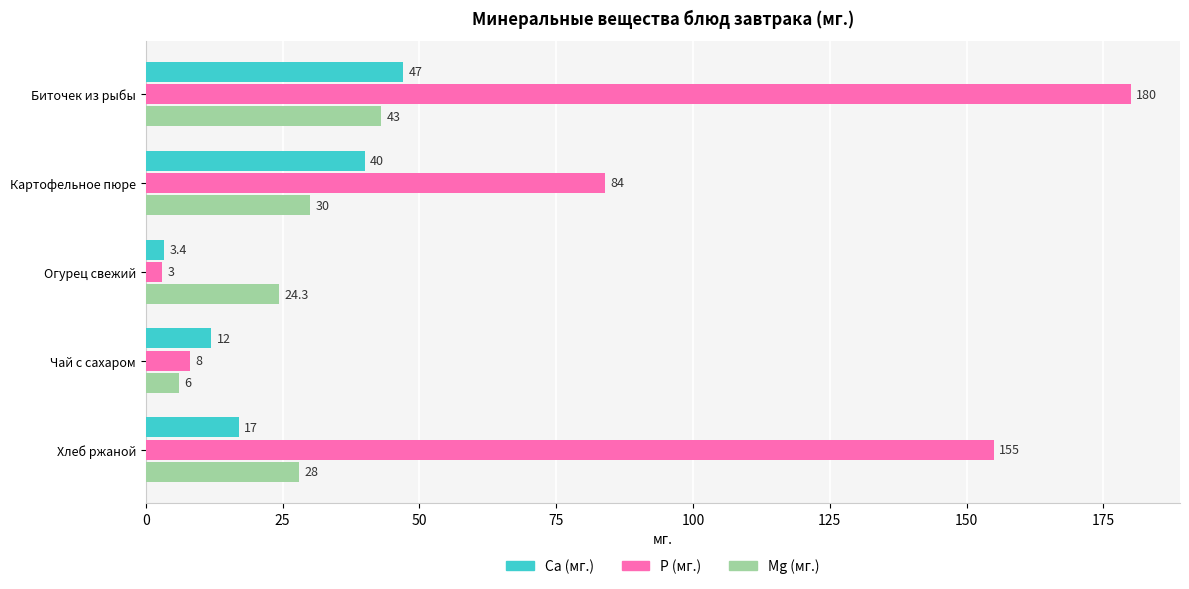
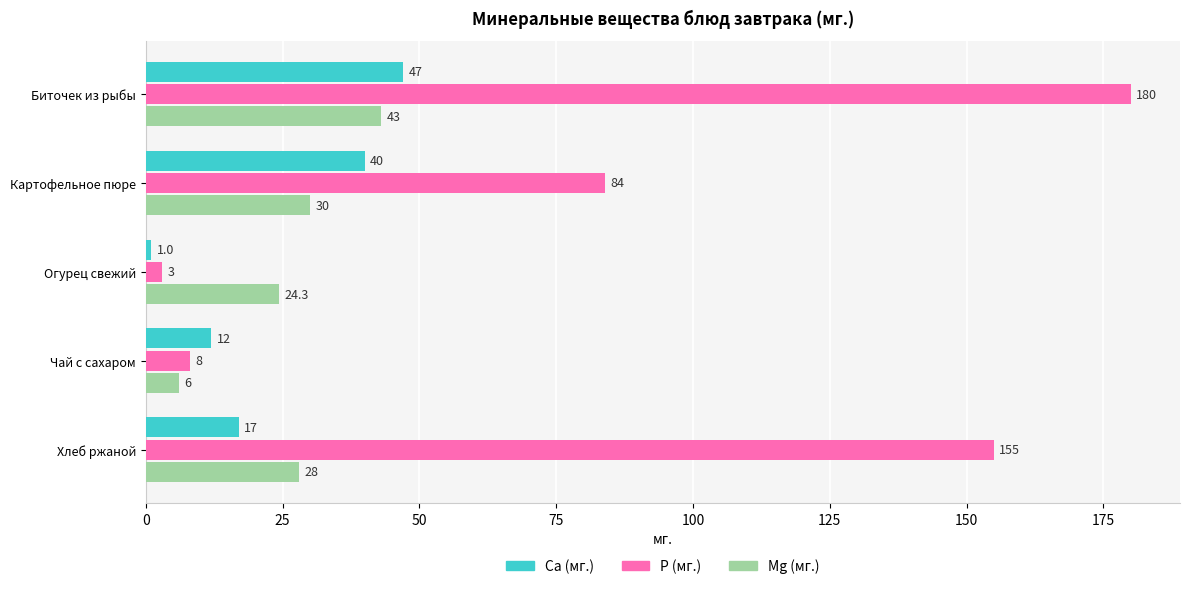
Ca (мг.), Огурец свежий: 3.4 -> 1.0
